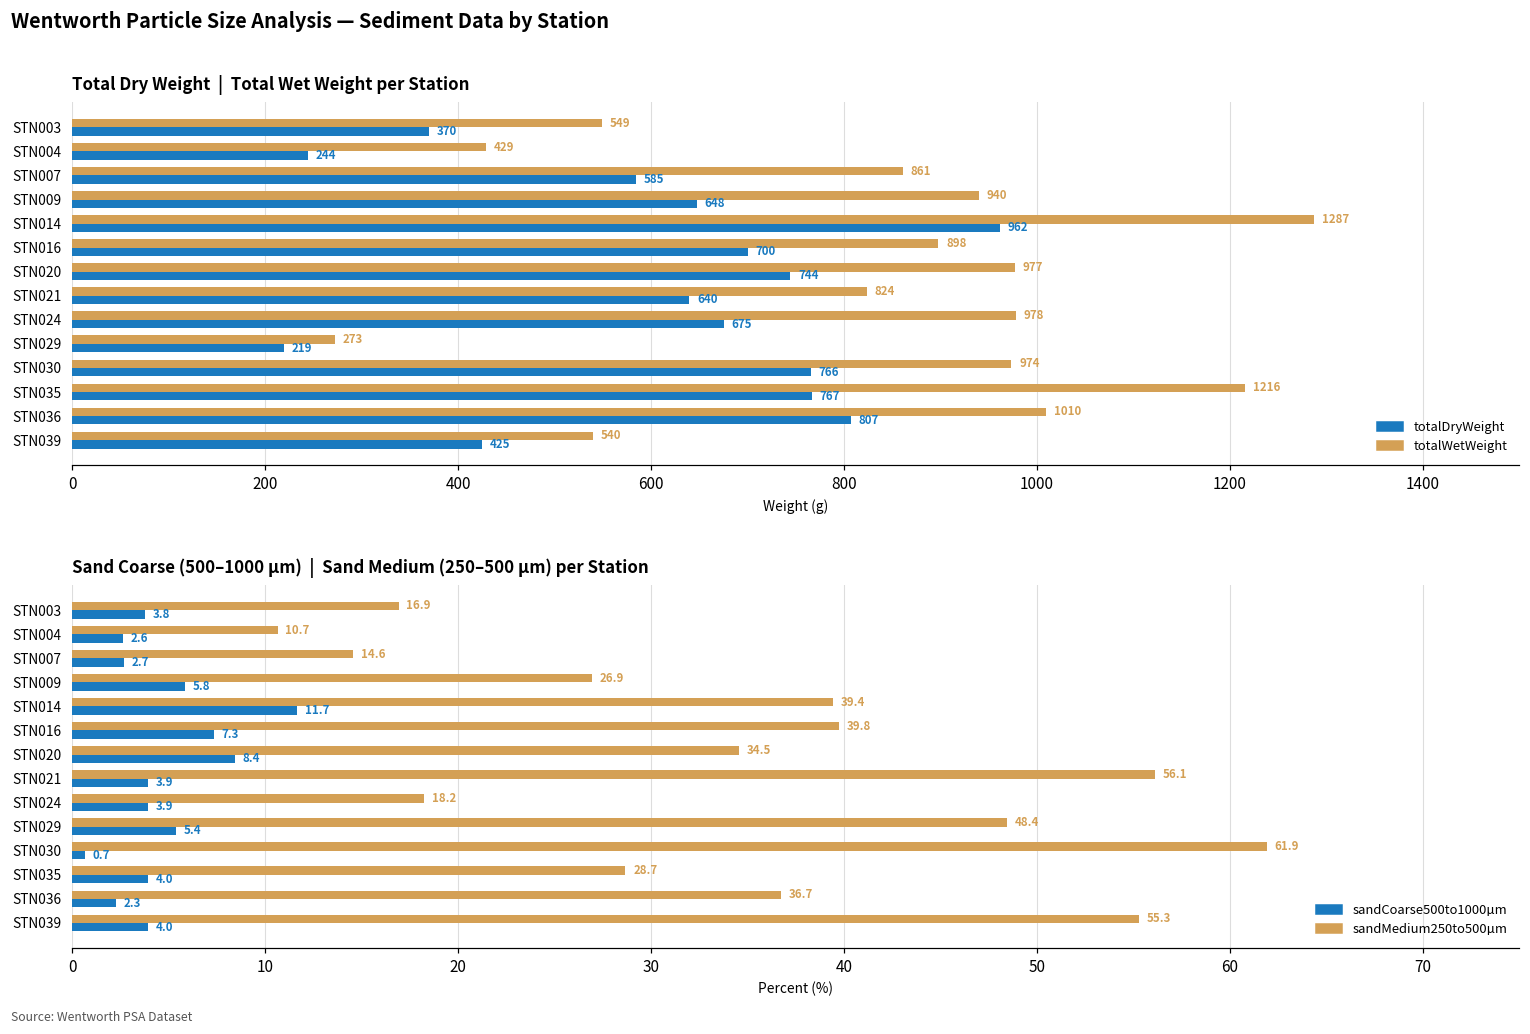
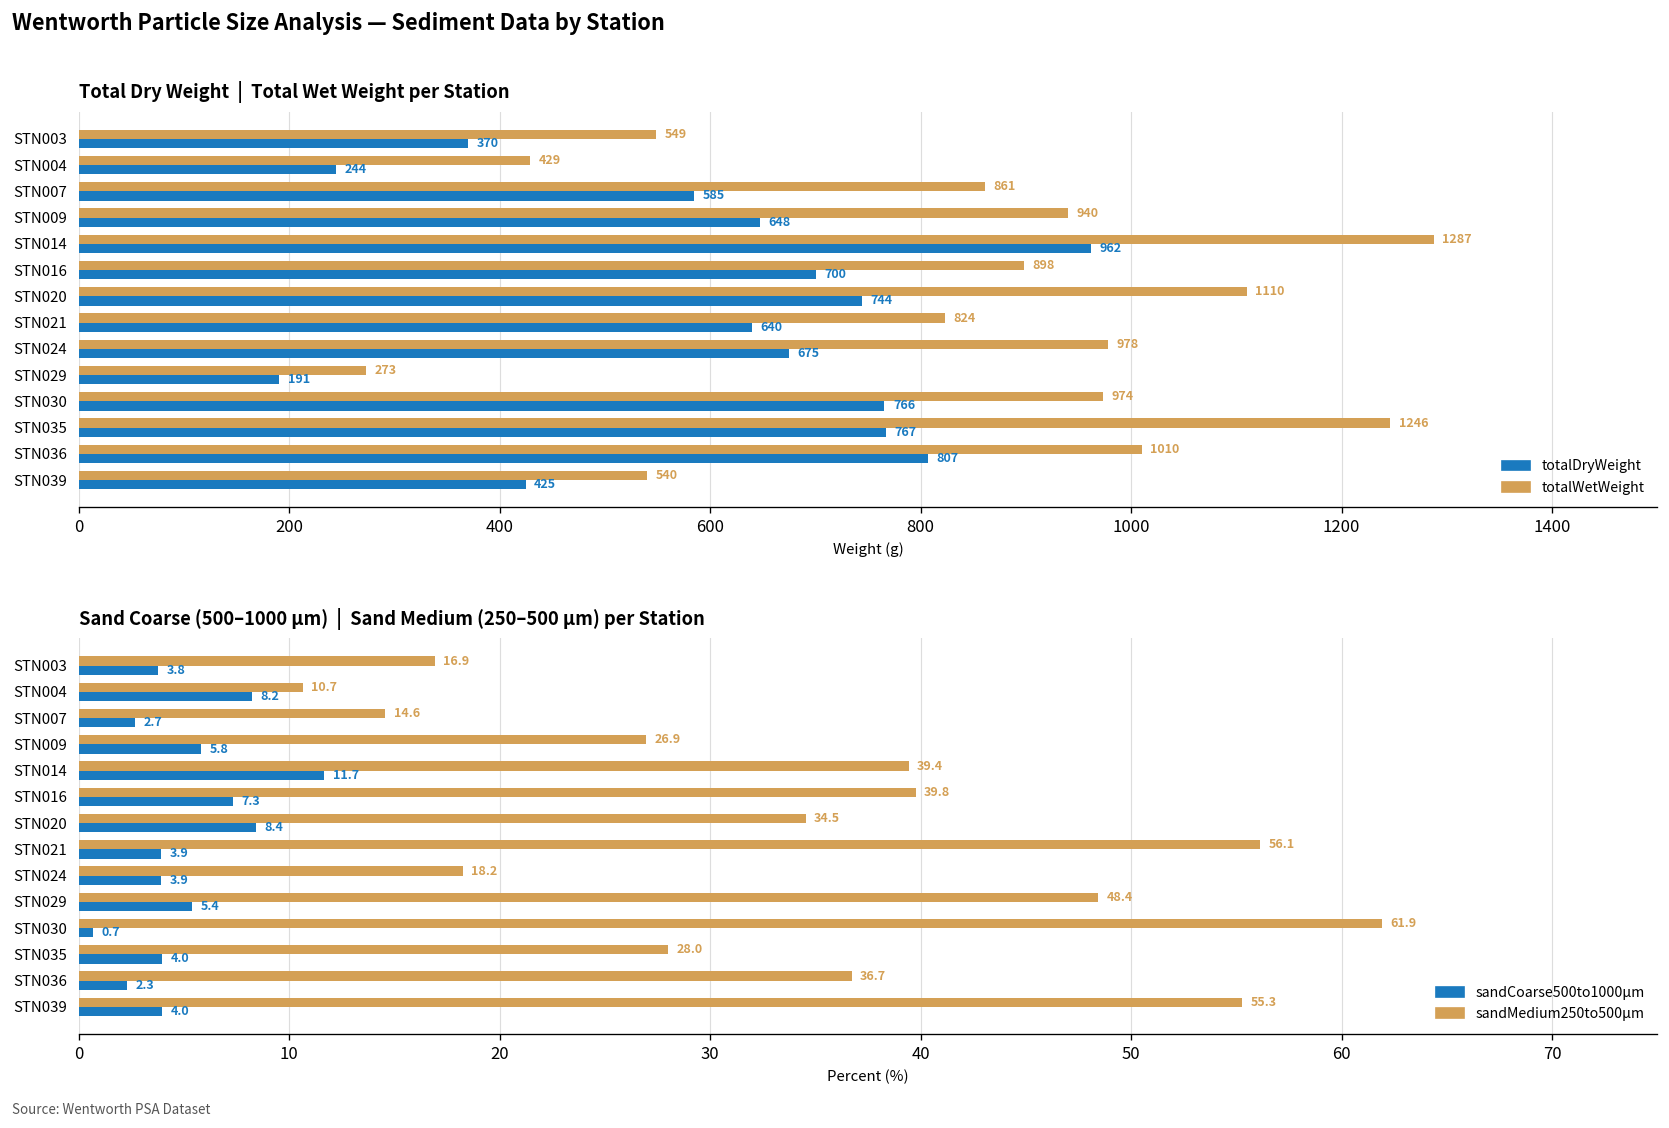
Total Dry Weight | Total Wet Weight per Station, totalWetWeight, STN020: 977 -> 1110
Total Dry Weight | Total Wet Weight per Station, totalDryWeight, STN029: 219 -> 191
Total Dry Weight | Total Wet Weight per Station, totalWetWeight, STN035: 1216 -> 1246
Sand Coarse (500–1000 µm) | Sand Medium (250–500 µm) per Station, sandCoarse500to1000µm, STN004: 2.6 -> 8.2
Sand Coarse (500–1000 µm) | Sand Medium (250–500 µm) per Station, sandMedium250to500µm, STN035: 28.7 -> 28.0
